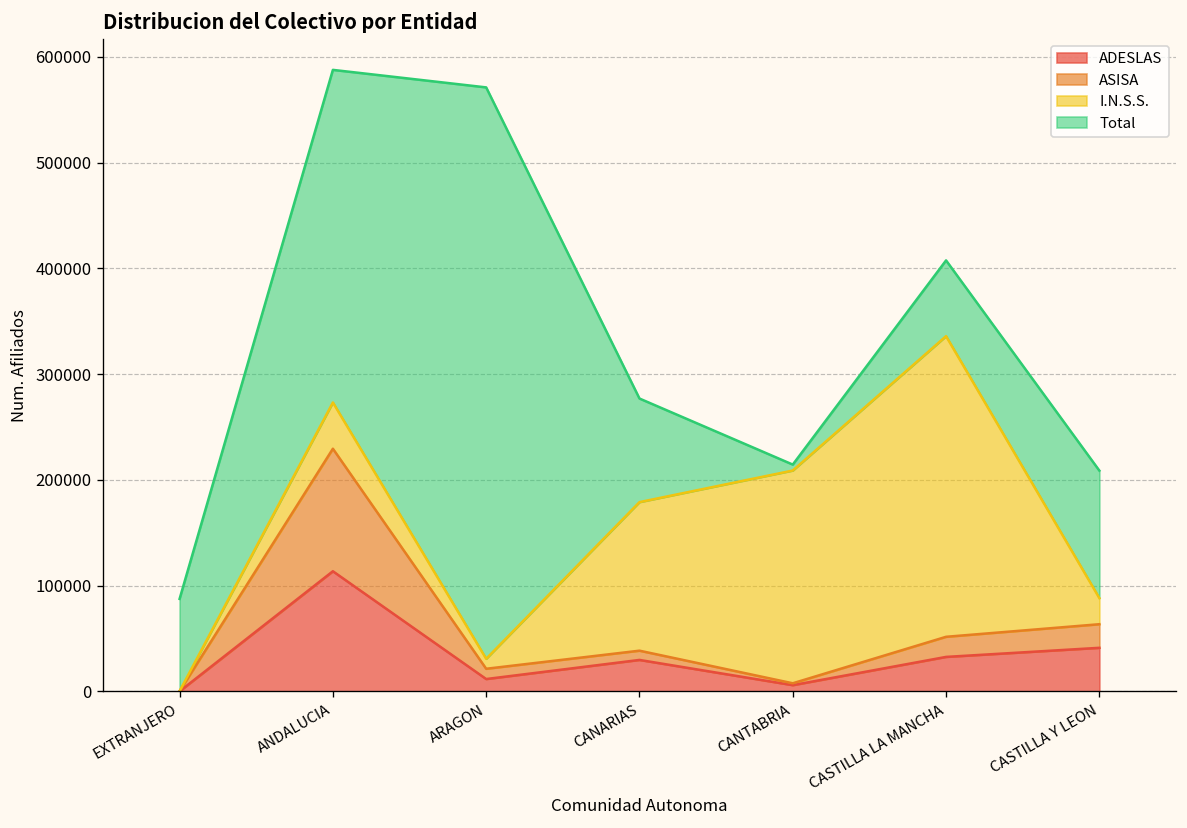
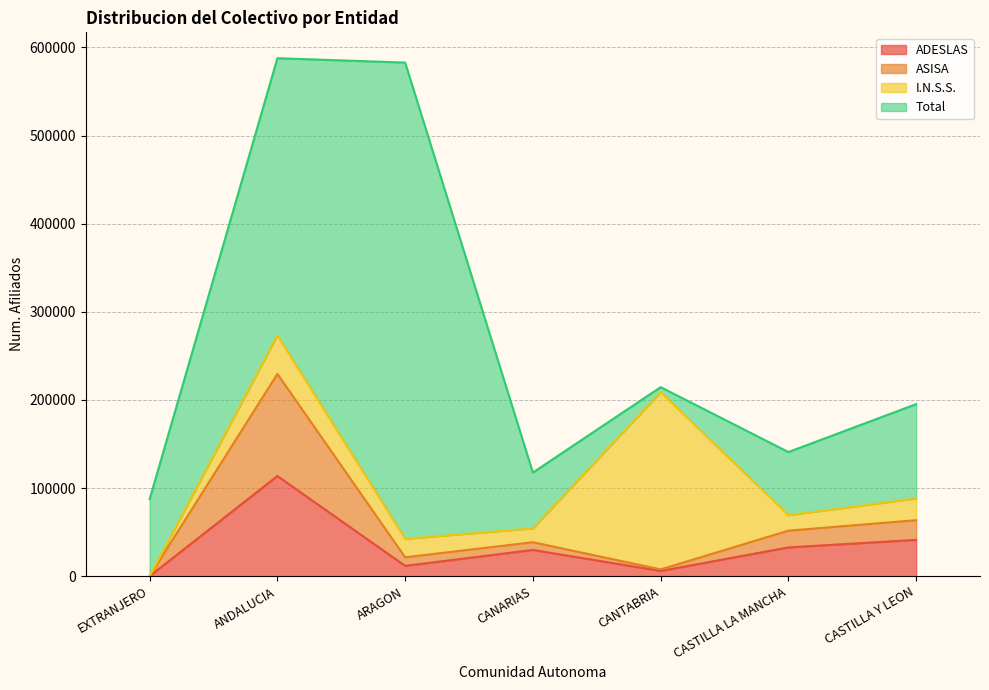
I.N.S.S., ARAGON: 10000 -> 20000
I.N.S.S., CANARIAS: 140000 -> 20000
Total, CANARIAS: 100000 -> 60000
I.N.S.S., CASTILLA LA MANCHA: 280000 -> 20000
Total, CASTILLA Y LEON: 120000 -> 110000
